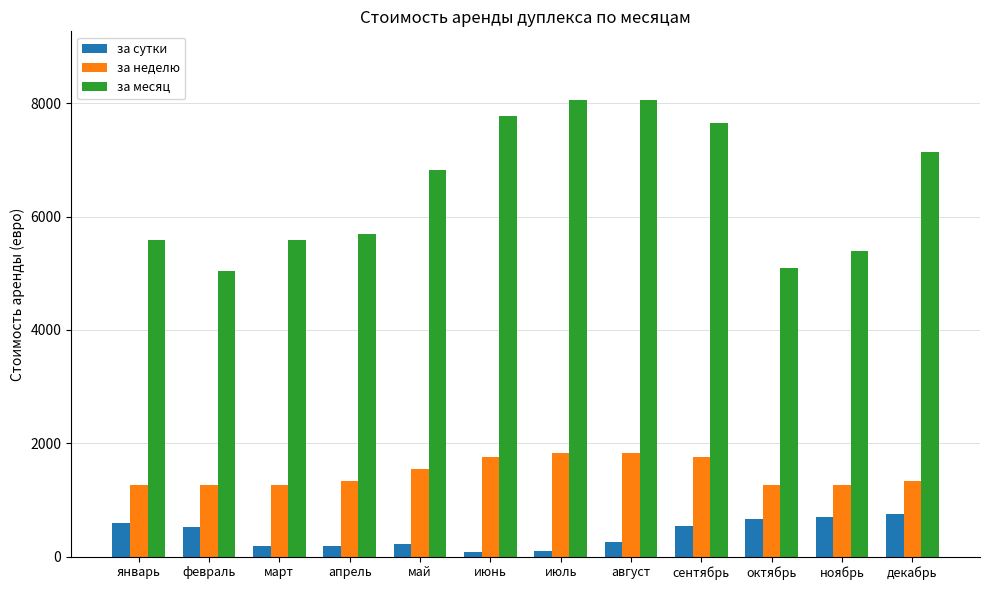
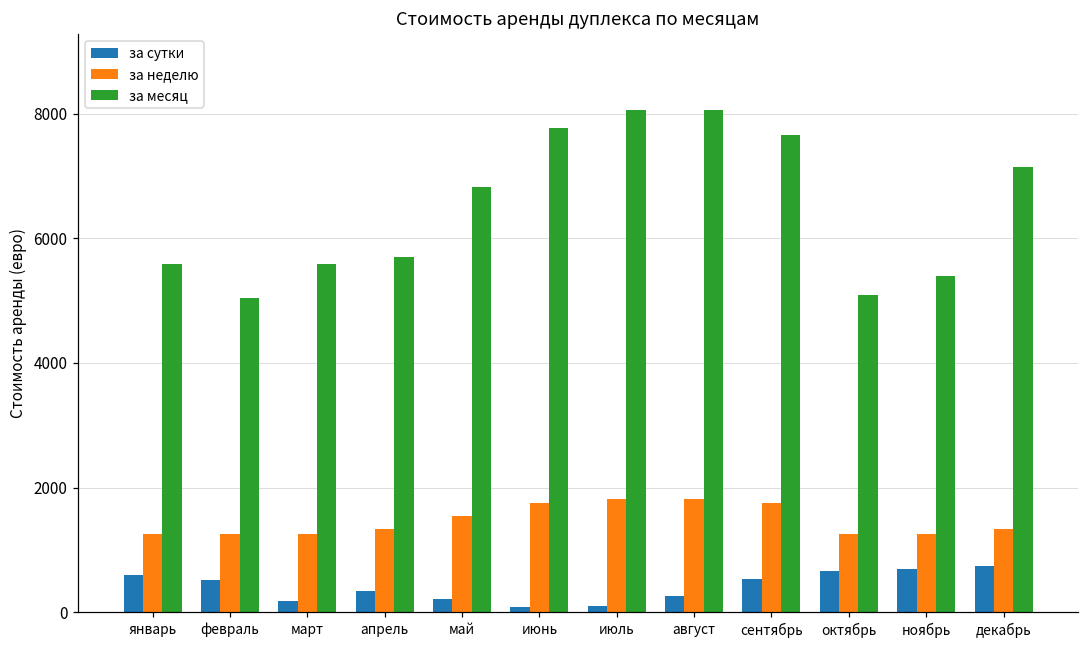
за сутки, апрель: 200 -> 300
